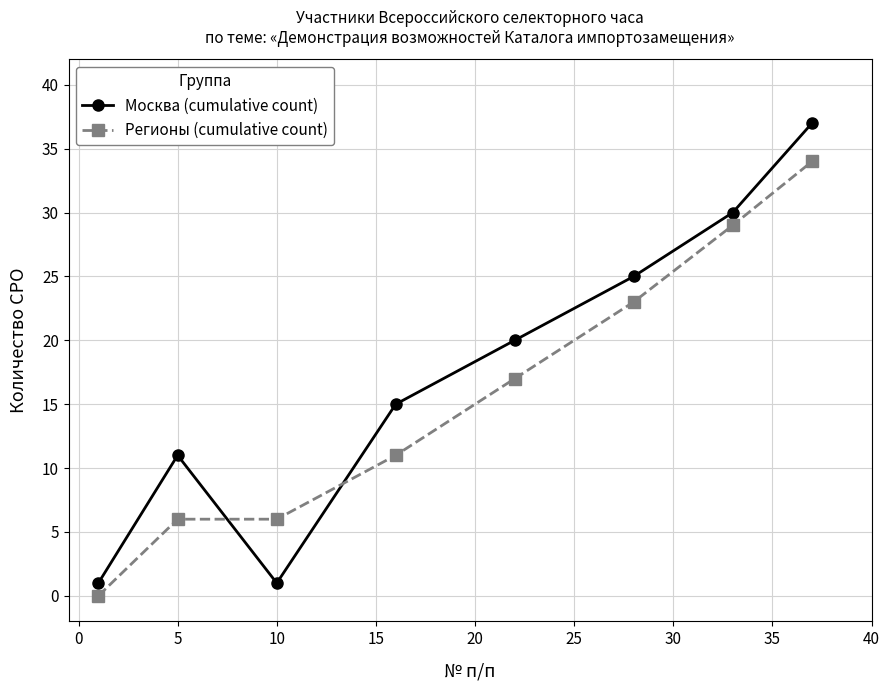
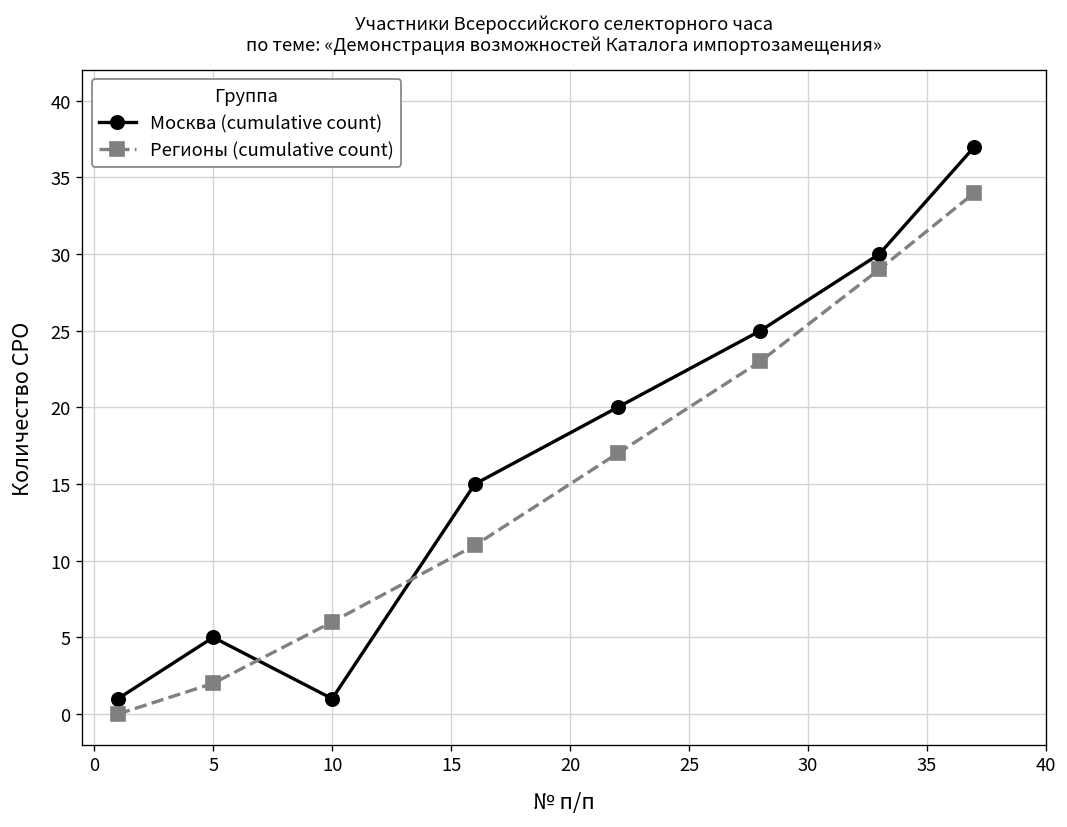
Москва (cumulative count), 5: 11 -> 5
Регионы (cumulative count), 5: 6 -> 2
